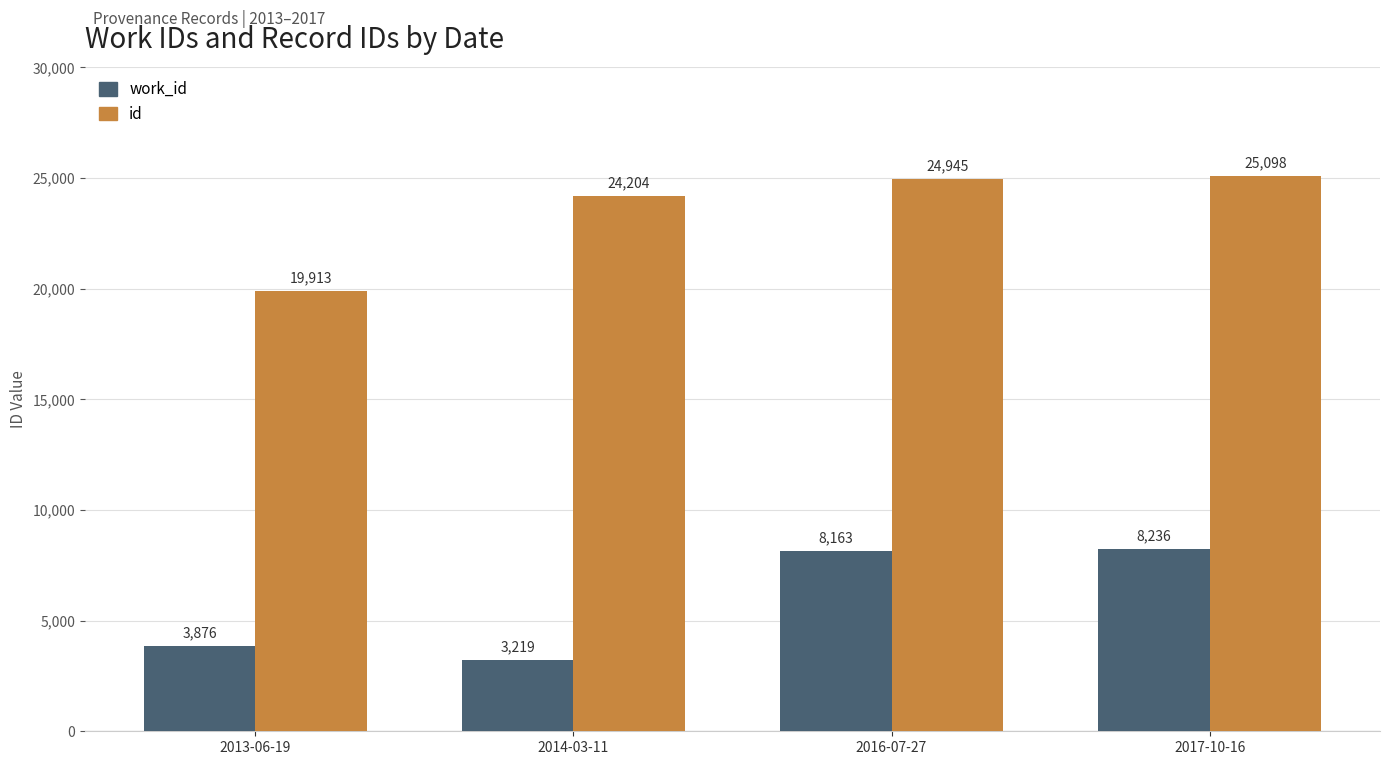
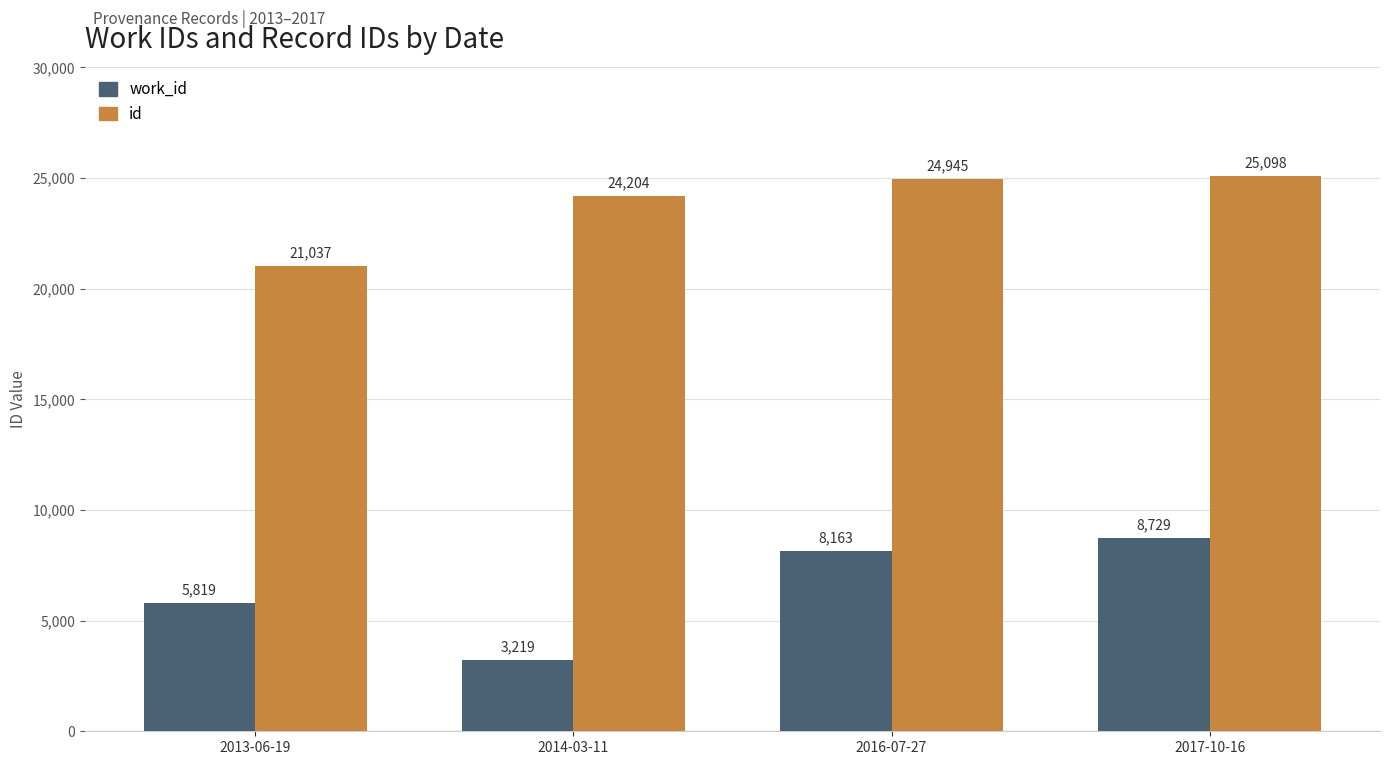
work_id, 2013-06-19: 3,876 -> 5,819
id, 2013-06-19: 19,913 -> 21,037
work_id, 2017-10-16: 8,236 -> 8,729
